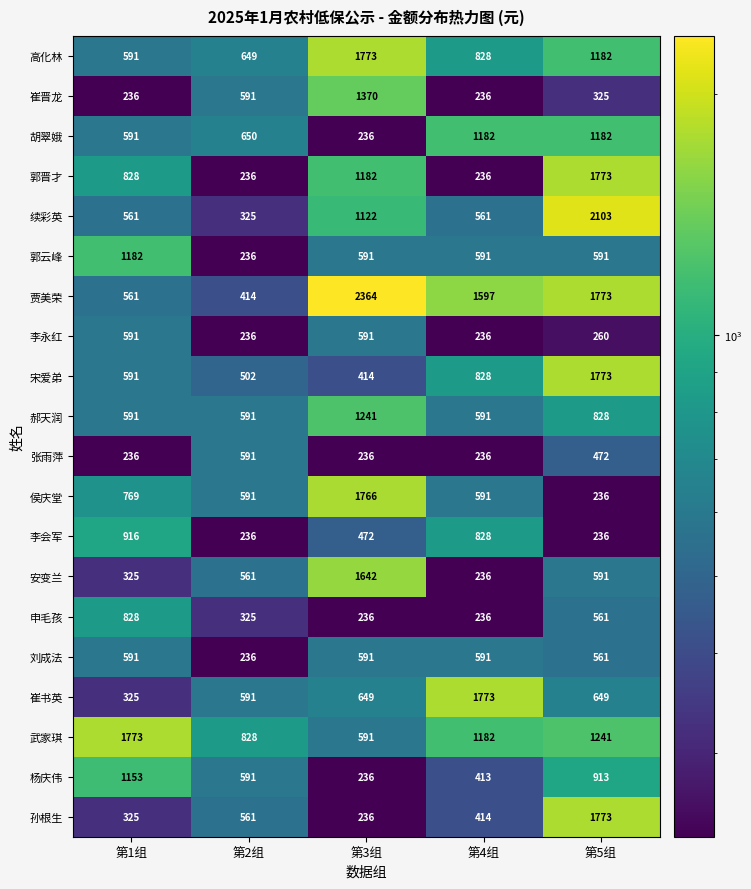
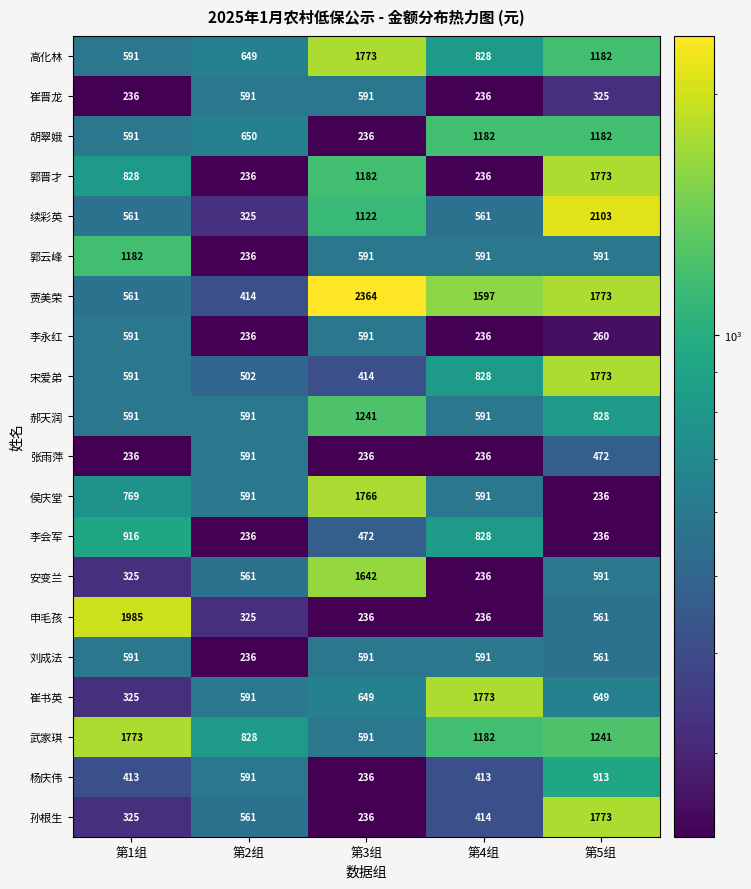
崔晋龙, 第3组: 1370 -> 591
申毛孩, 第1组: 828 -> 1985
杨庆伟, 第1组: 1153 -> 413
